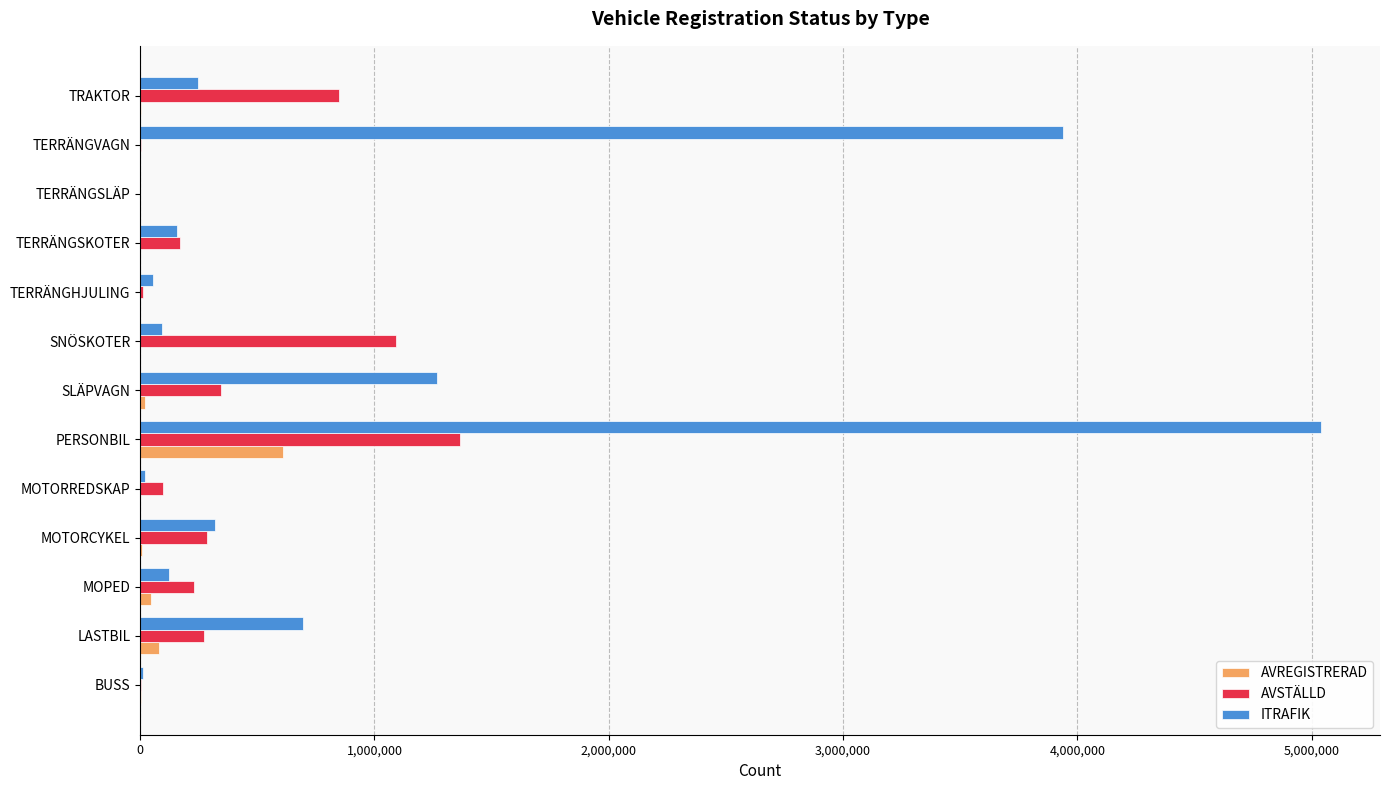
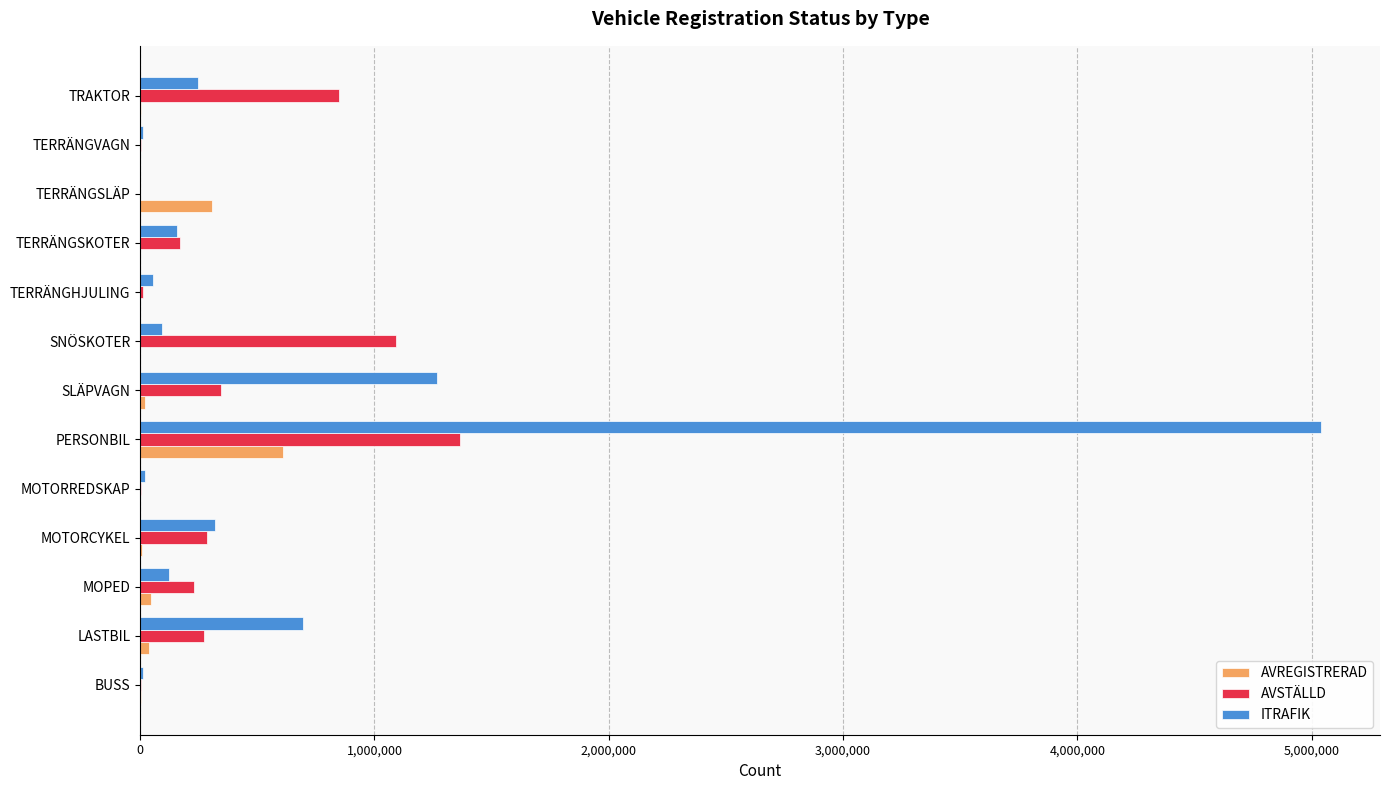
ITRAFIK, TERRÄNGVAGN: 3,940,000 -> 10,000
AVREGISTRERAD, TERRÄNGSLÄP: 0 -> 310,000
AVSTÄLLD, MOTORREDSKAP: 100,000 -> 0
AVREGISTRERAD, LASTBIL: 80,000 -> 40,000
